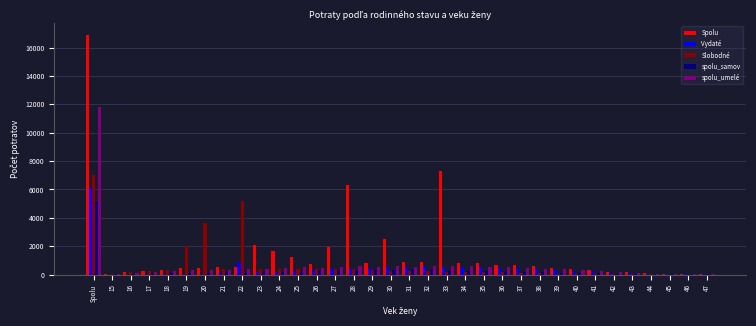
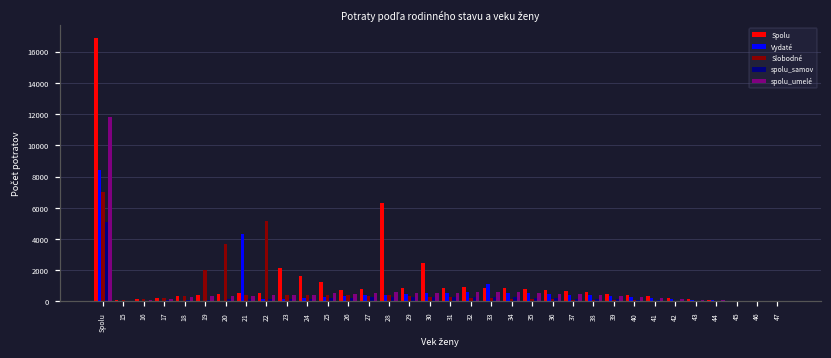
Vydaté, Spolu: 6100 -> 8400
Vydaté, 21: 100 -> 4300
Vydaté, 22: 900 -> 100
Spolu, 27: 1900 -> 800
Spolu, 33: 7300 -> 800
Vydaté, 33: 500 -> 1100
